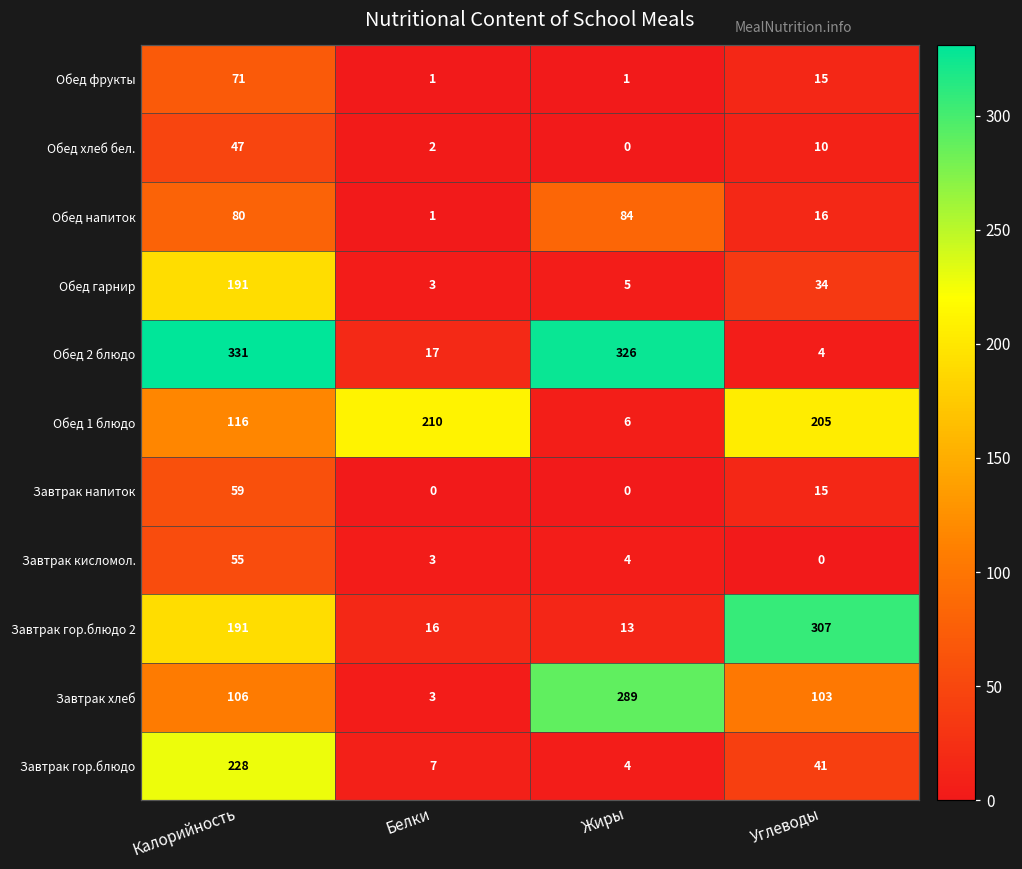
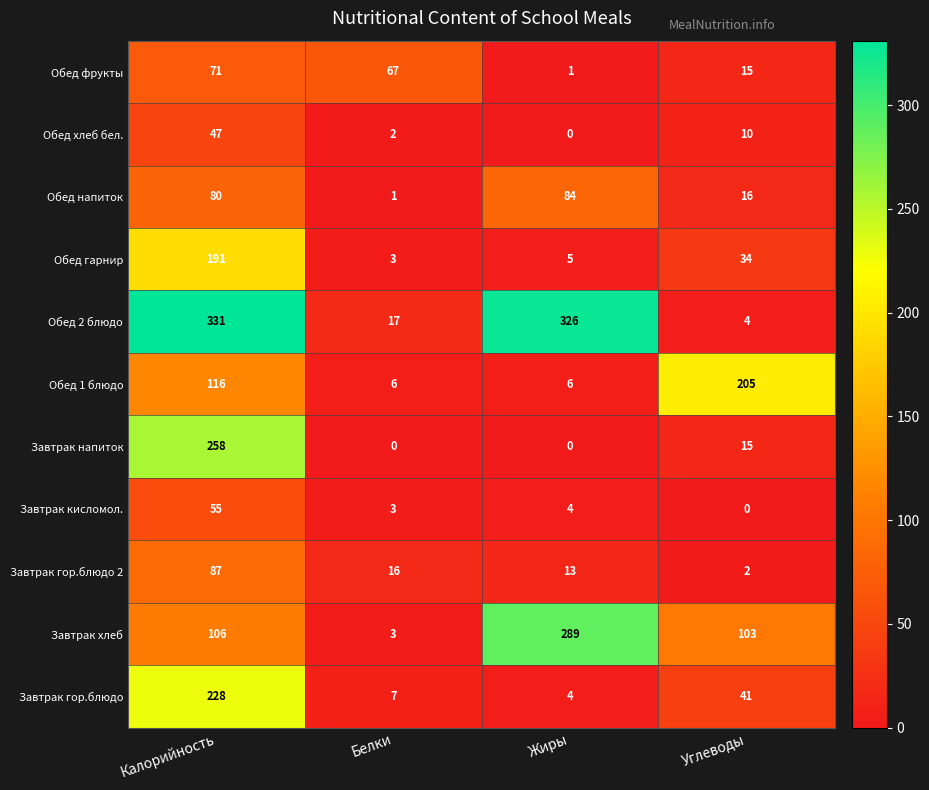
Обед фрукты, Белки: 1 -> 67
Обед 1 блюдо, Белки: 210 -> 6
Завтрак напиток, Калорийность: 59 -> 258
Завтрак гор.блюдо 2, Калорийность: 191 -> 87
Завтрак гор.блюдо 2, Углеводы: 307 -> 2
